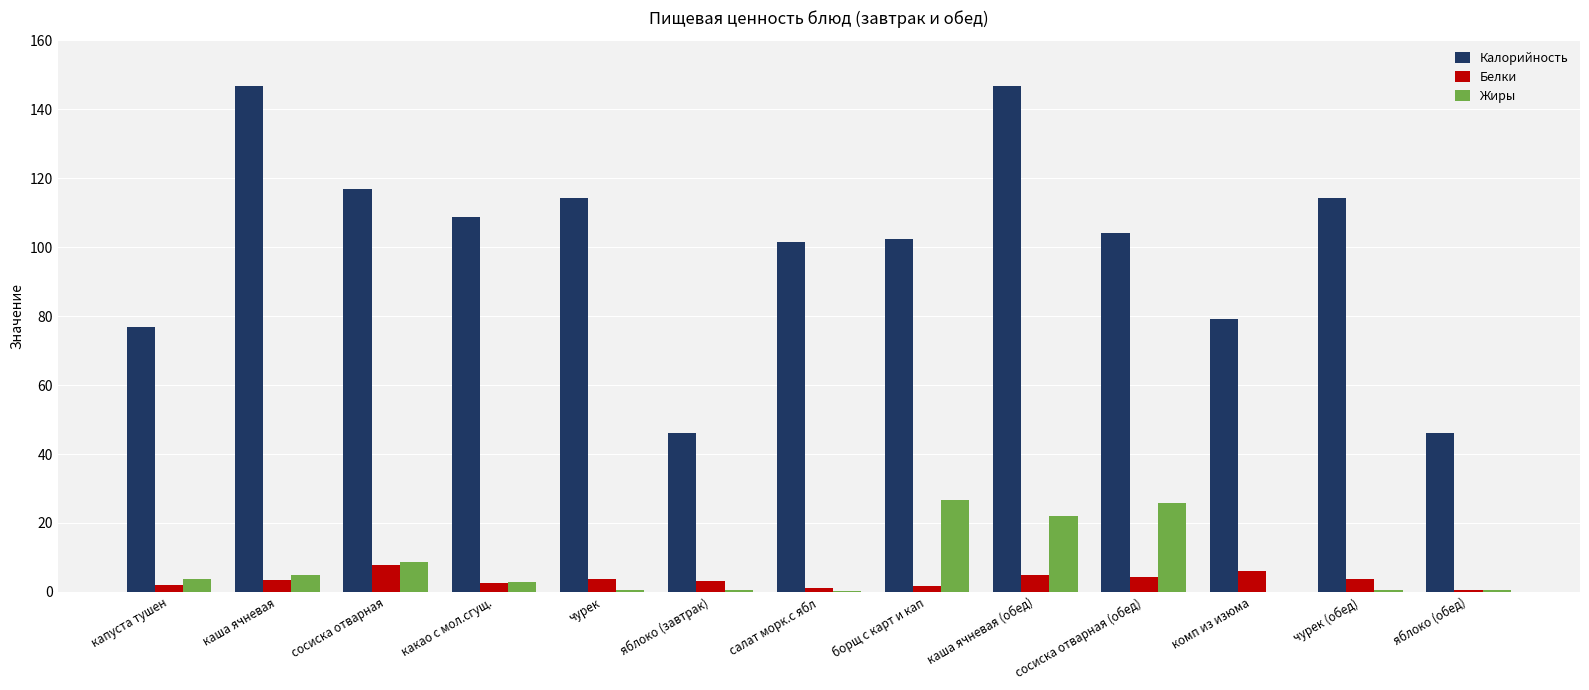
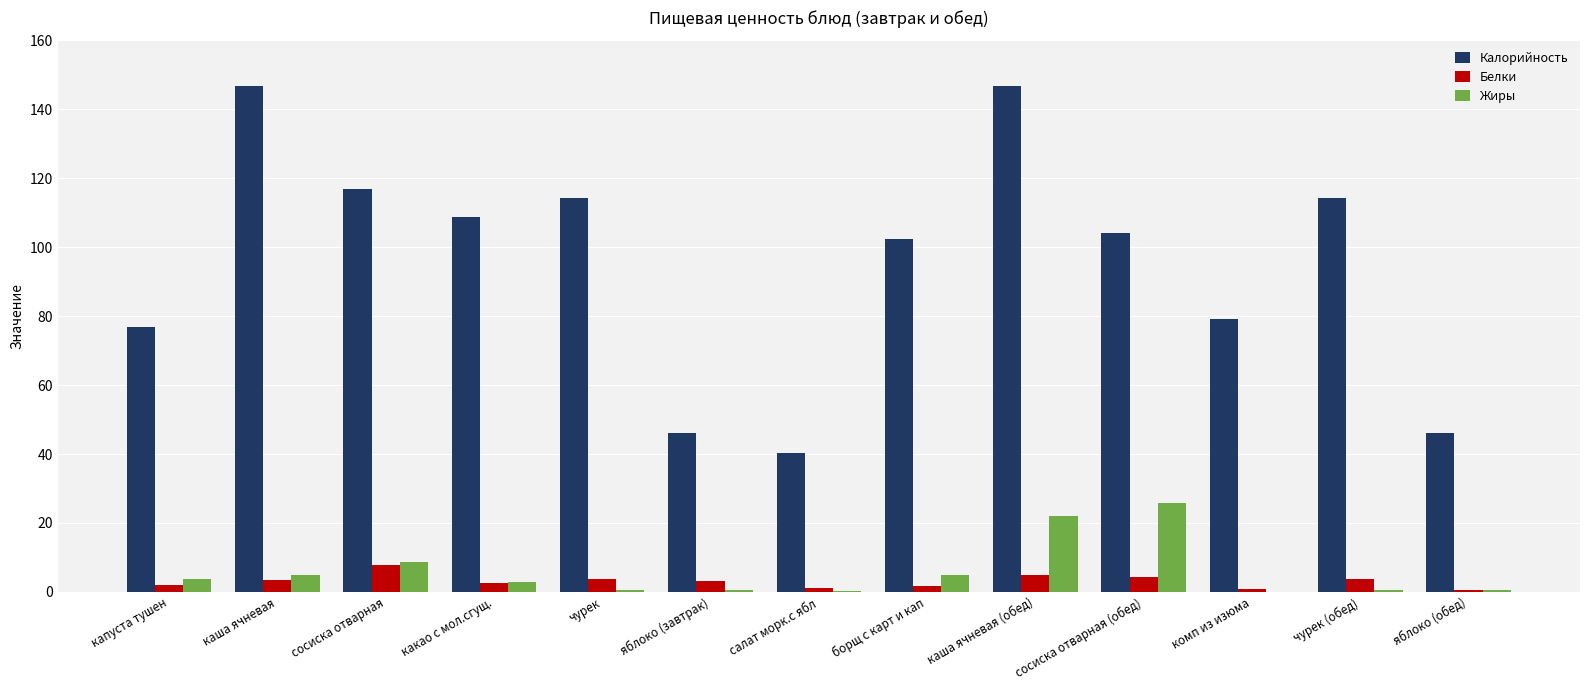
Калорийность, салат морк.с ябл: 101 -> 40
Жиры, борщ с карт и кап: 27 -> 5
Белки, комп из изюма: 6 -> 1
